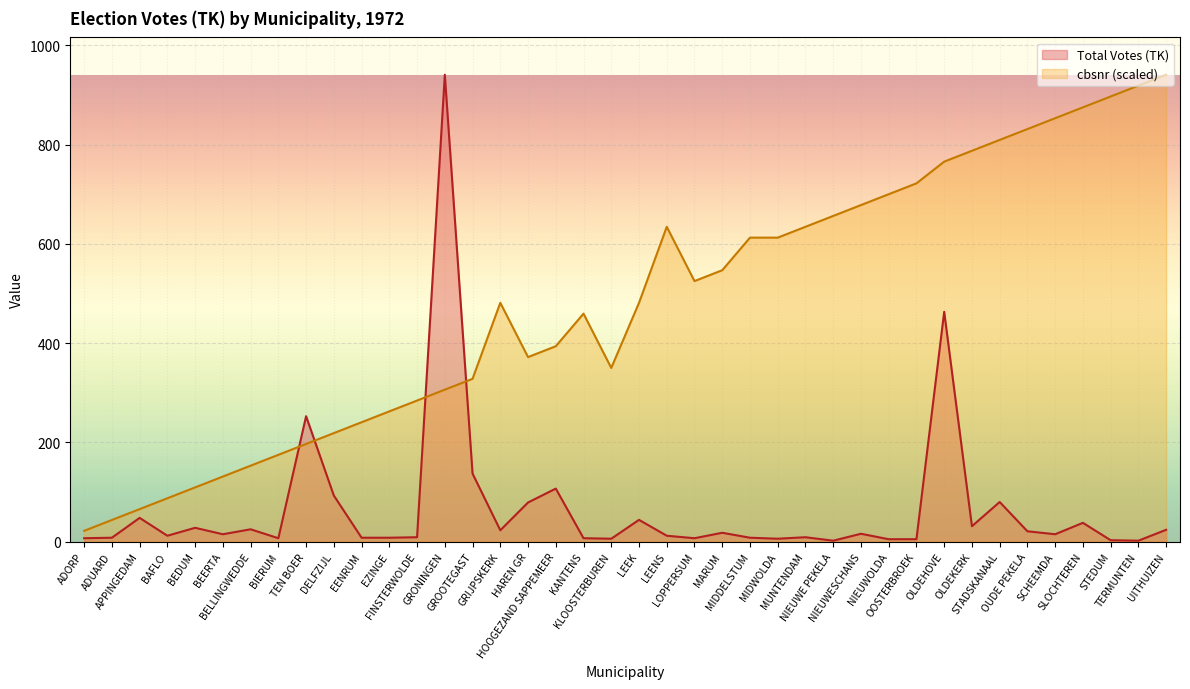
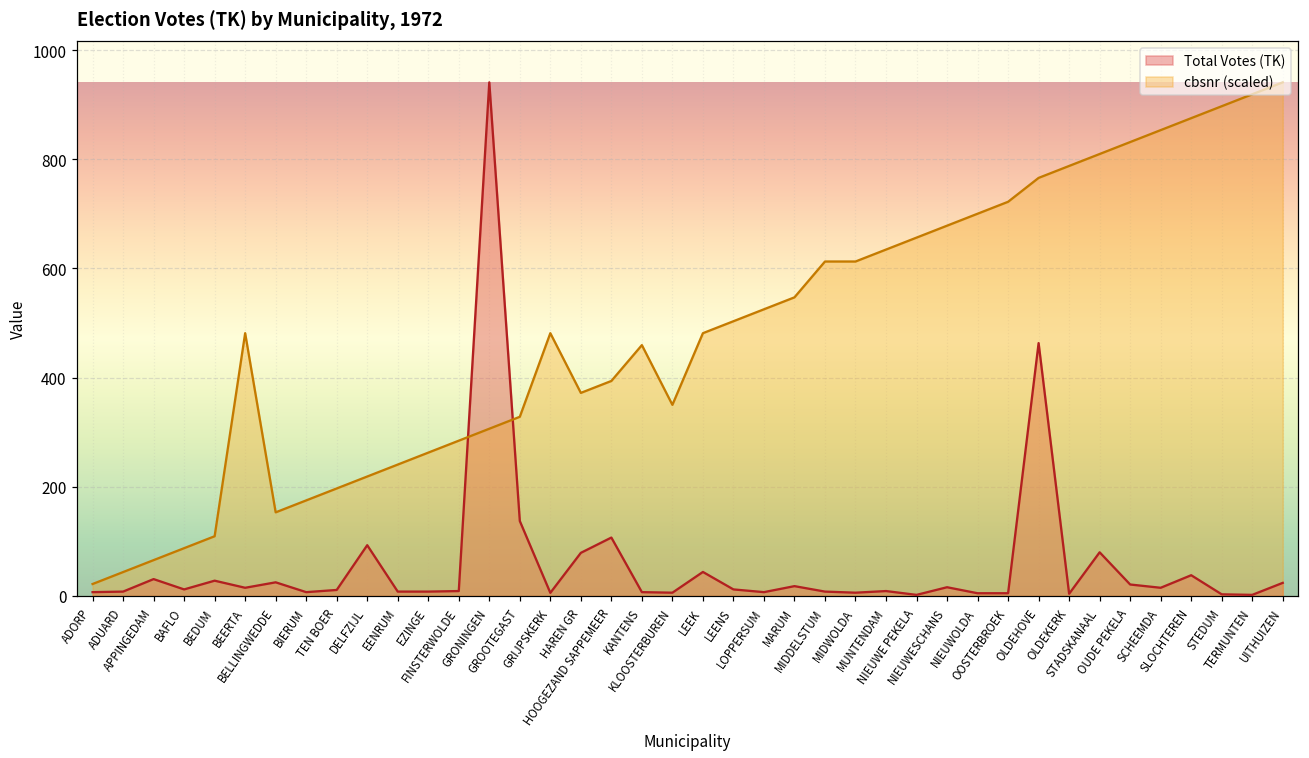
Total Votes (TK), APPINGEDAM: 50 -> 30
cbsnr (scaled), BEERTA: 130 -> 480
Total Votes (TK), TEN BOER: 250 -> 10
Total Votes (TK), GRIJPSKERK: 20 -> 10
cbsnr (scaled), LEENS: 630 -> 500
Total Votes (TK), OLDEKERK: 30 -> 0
